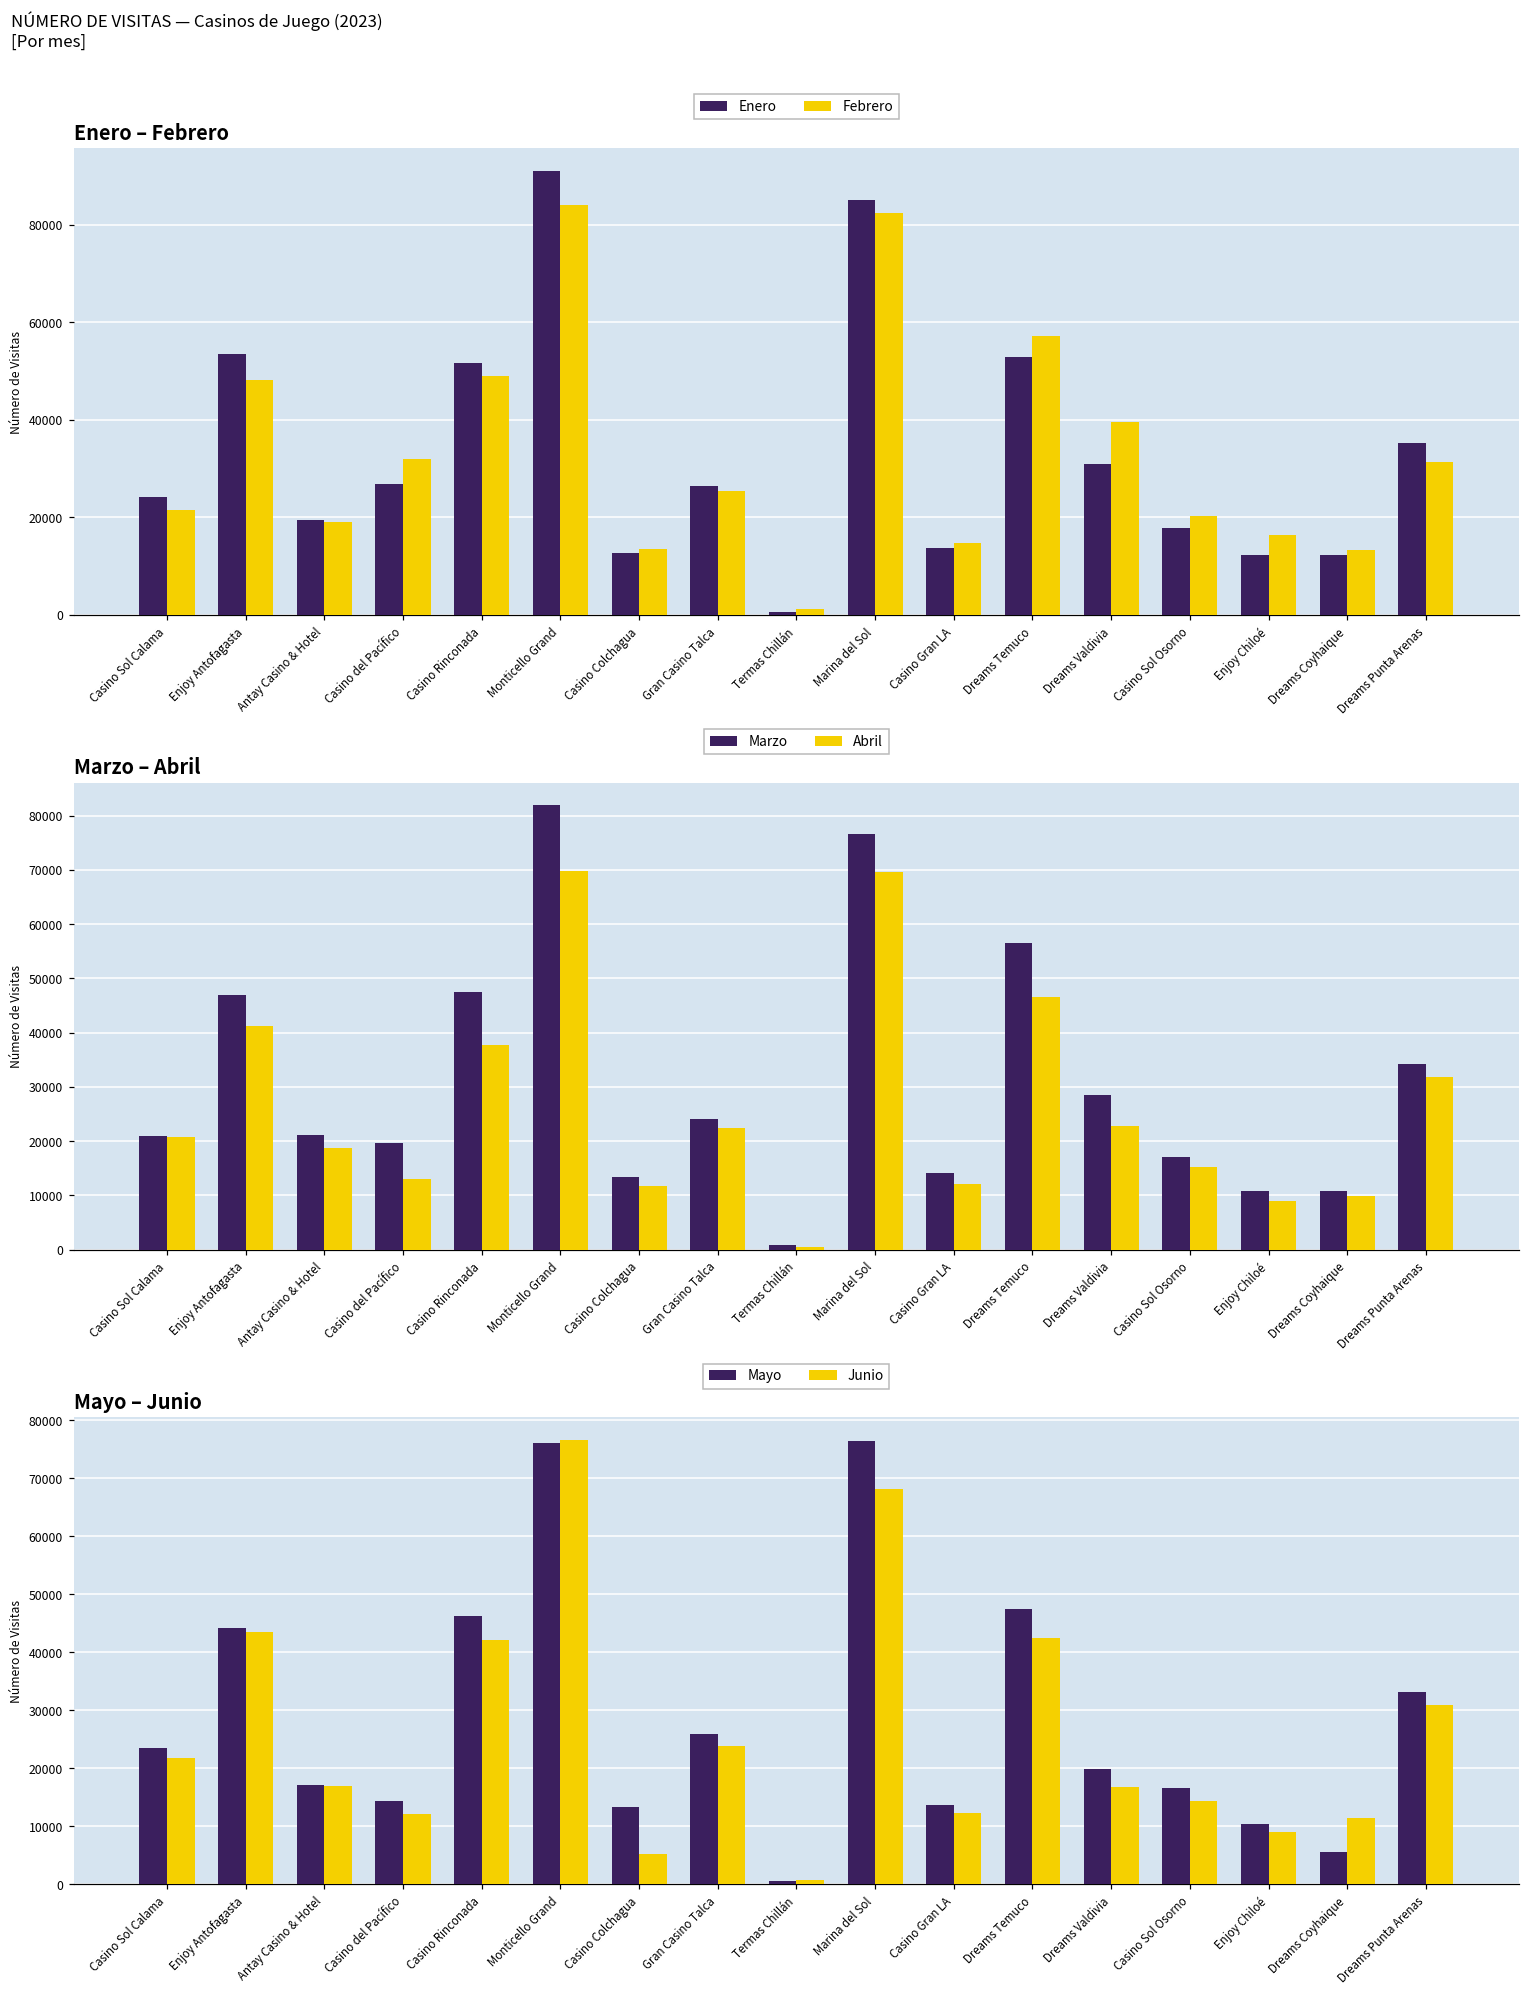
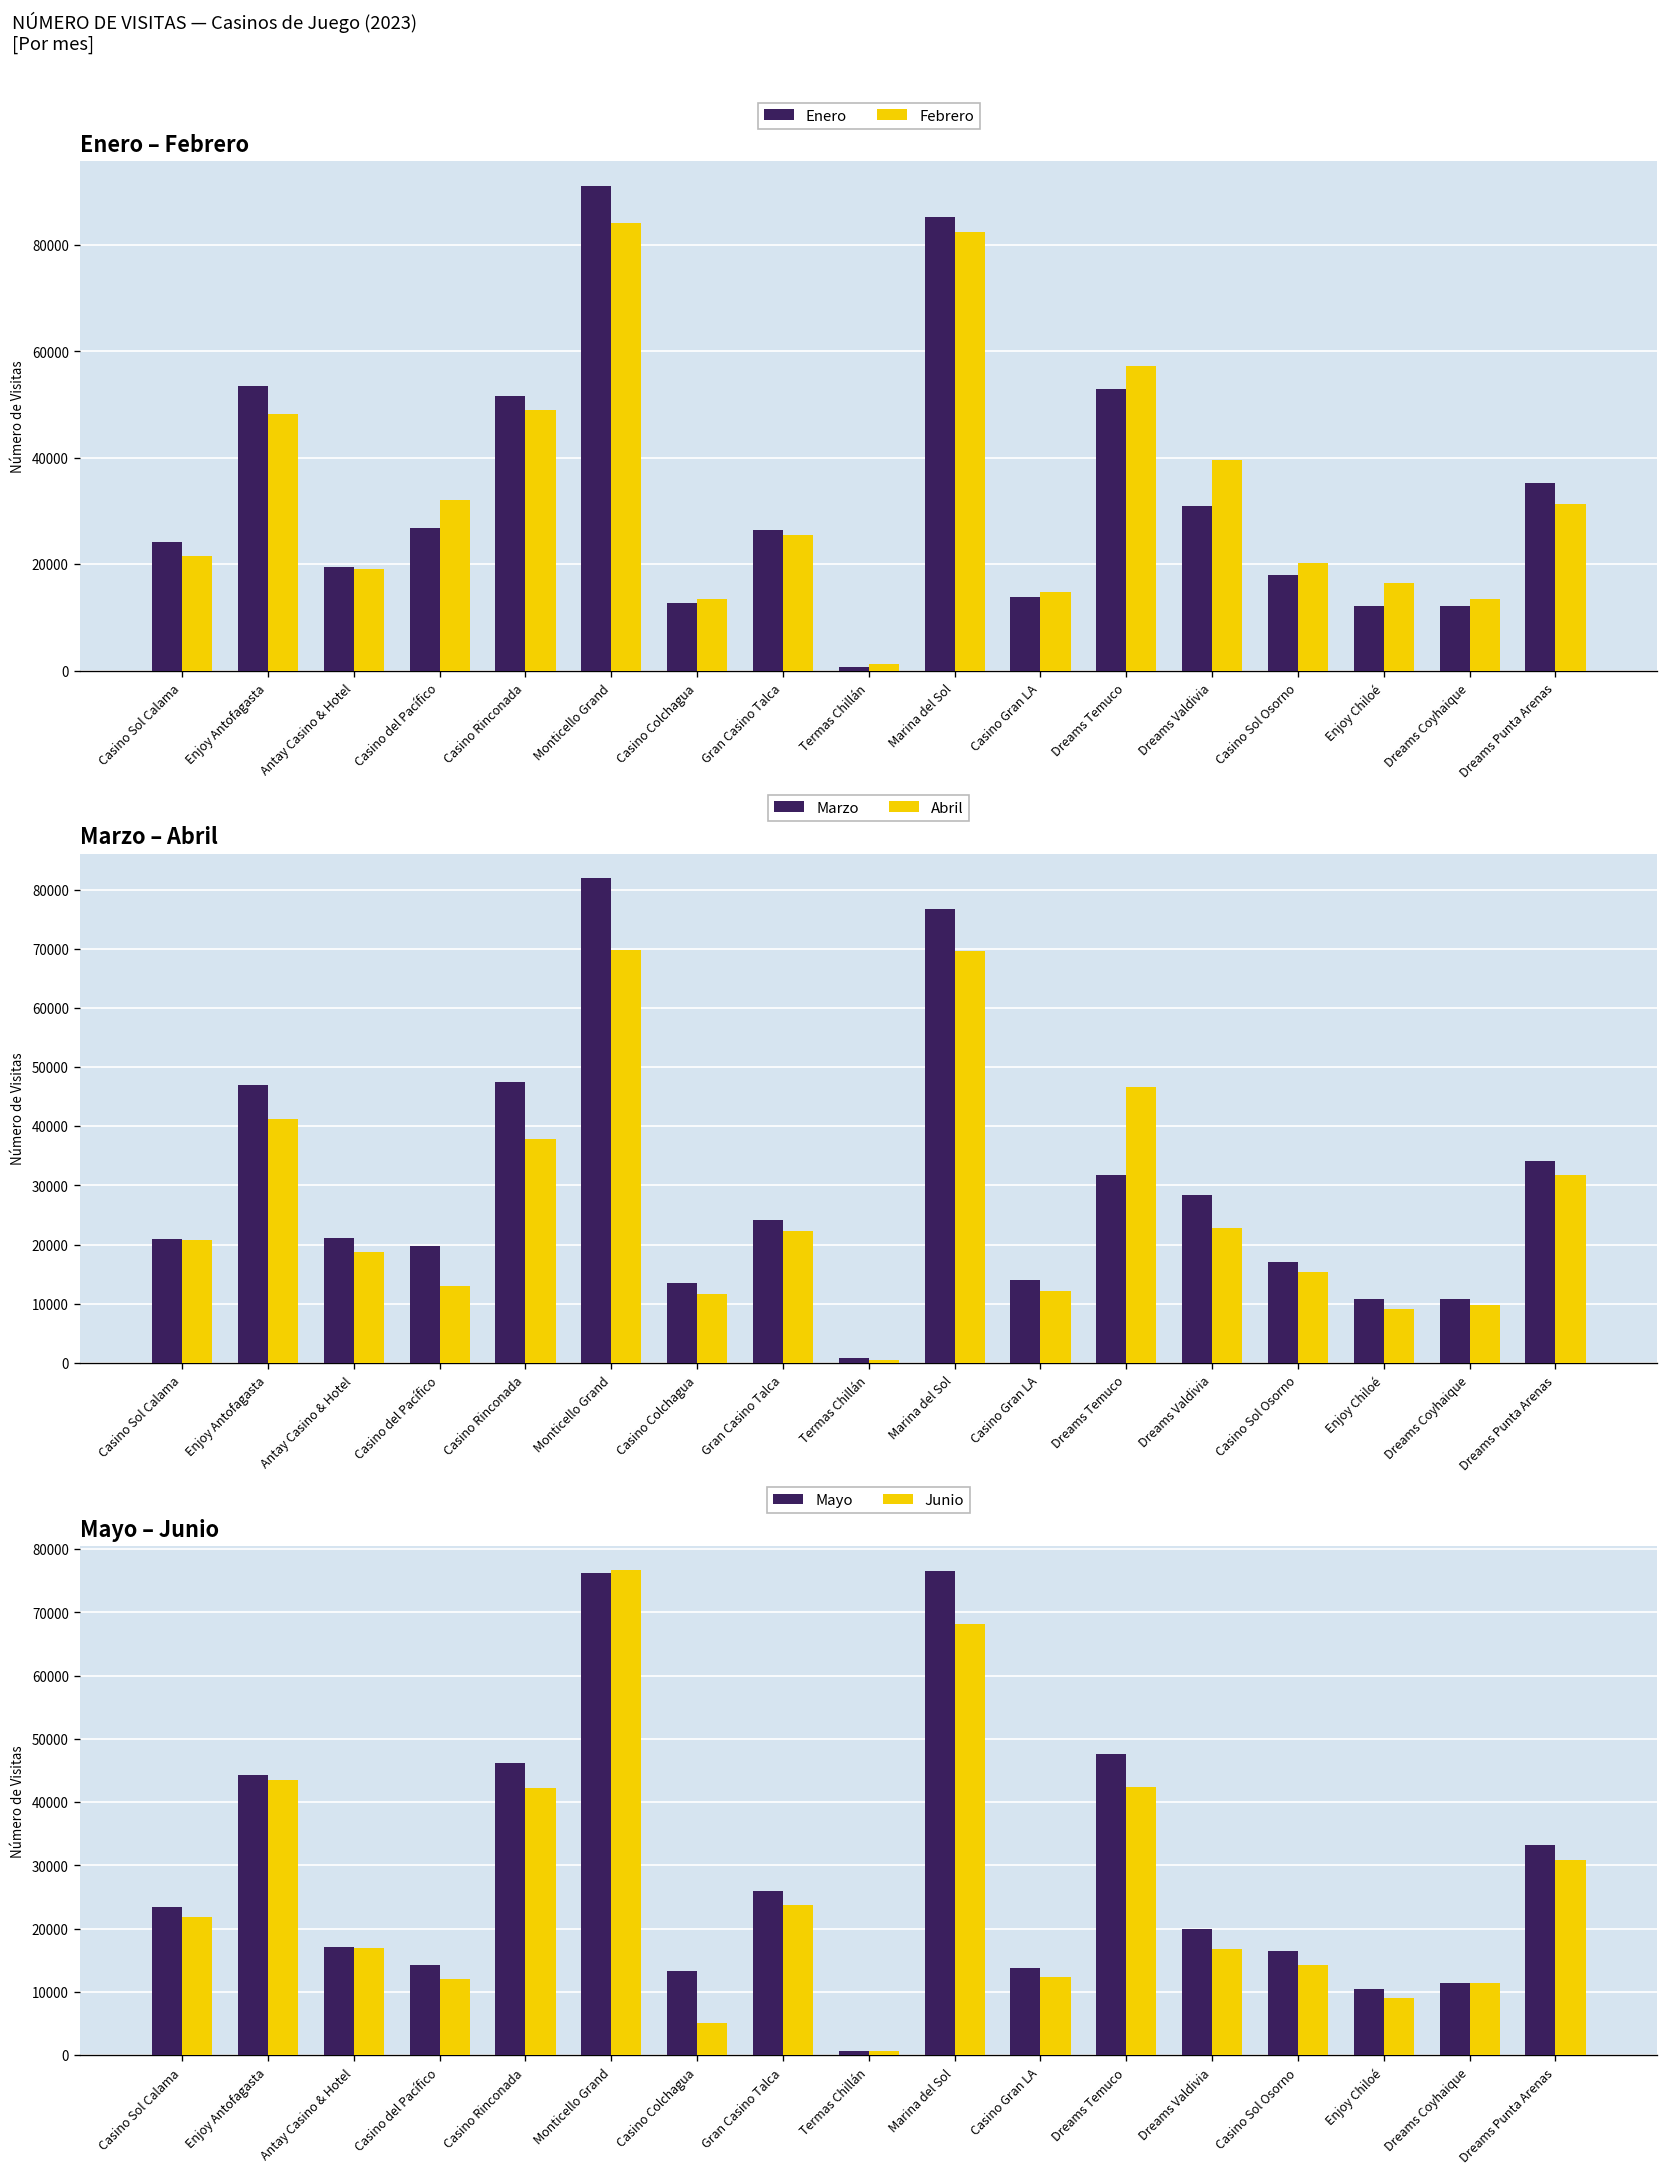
Marzo – Abril, Marzo, Dreams Temuco: 57000 -> 32000
Mayo – Junio, Mayo, Dreams Coyhaique: 5000 -> 11000
